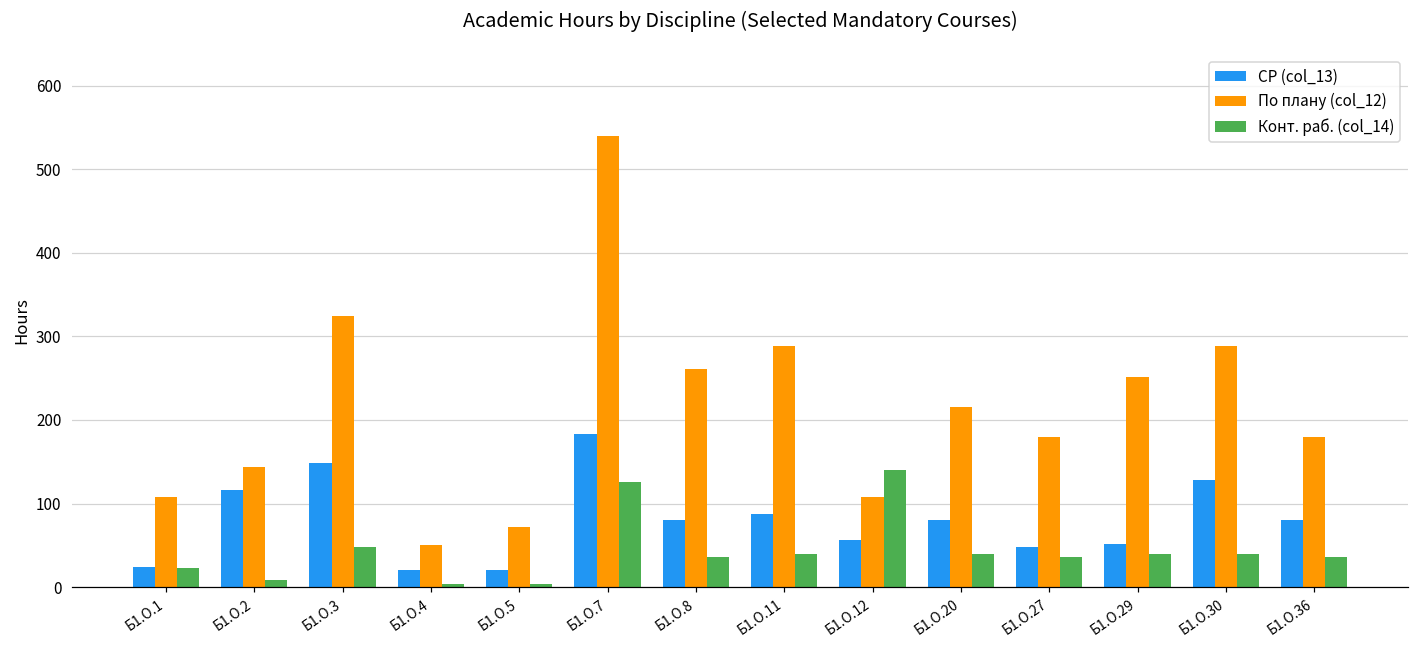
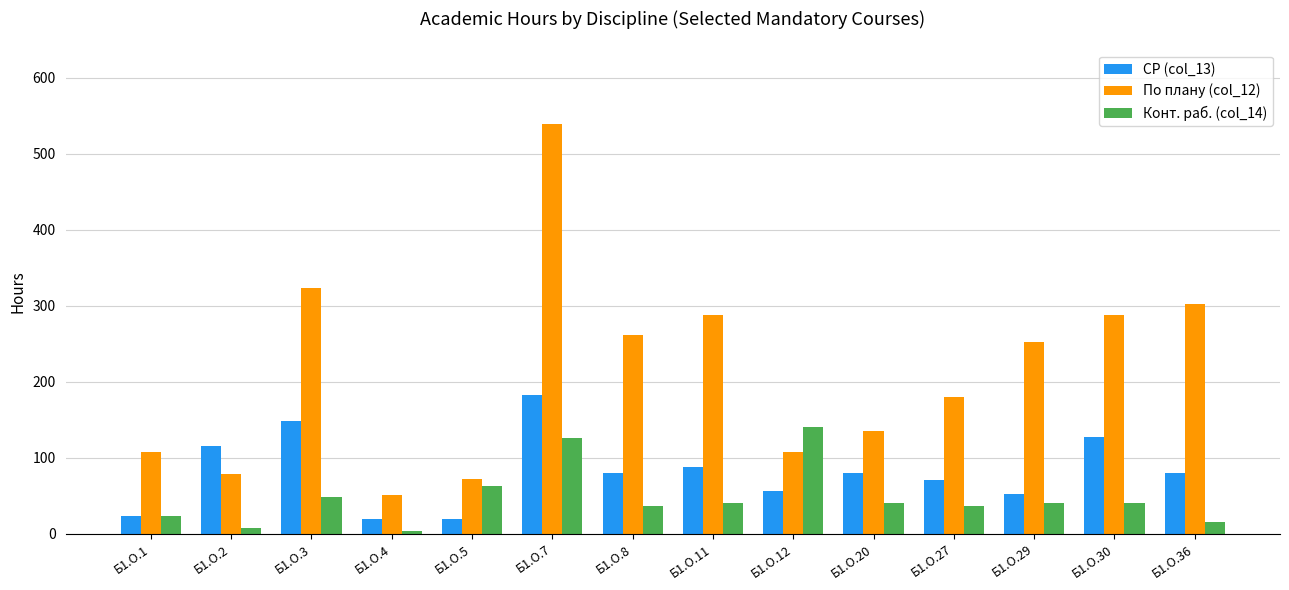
По плану (col_12), Б1.О.2: 140 -> 80
Конт. раб. (col_14), Б1.О.5: 0 -> 60
По плану (col_12), Б1.О.20: 220 -> 140
СР (col_13), Б1.О.27: 50 -> 70
По плану (col_12), Б1.О.36: 180 -> 300
Конт. раб. (col_14), Б1.О.36: 40 -> 20
